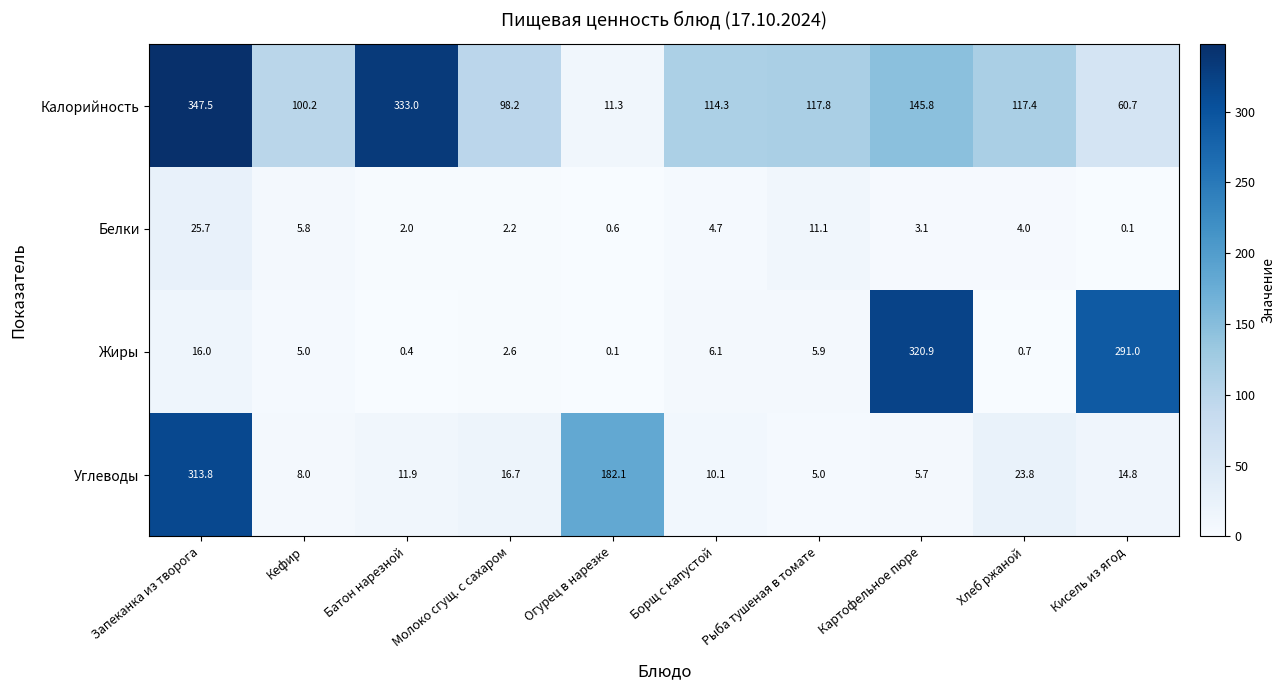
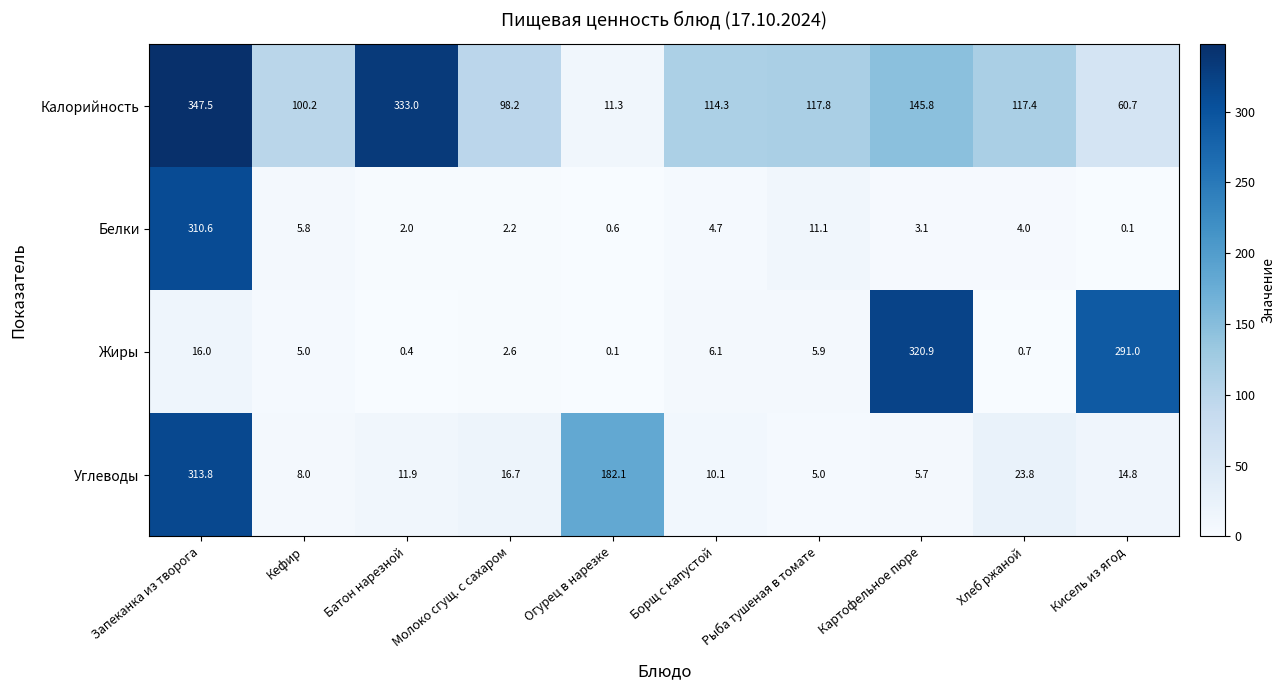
Белки, Запеканка из творога: 25.7 -> 310.6
